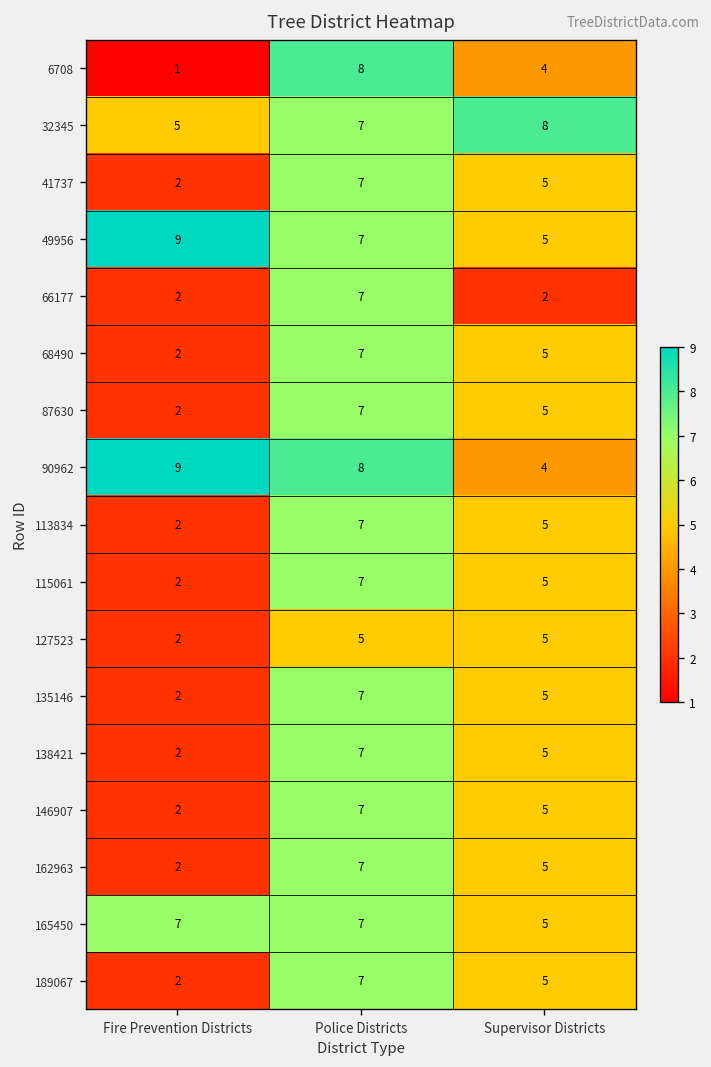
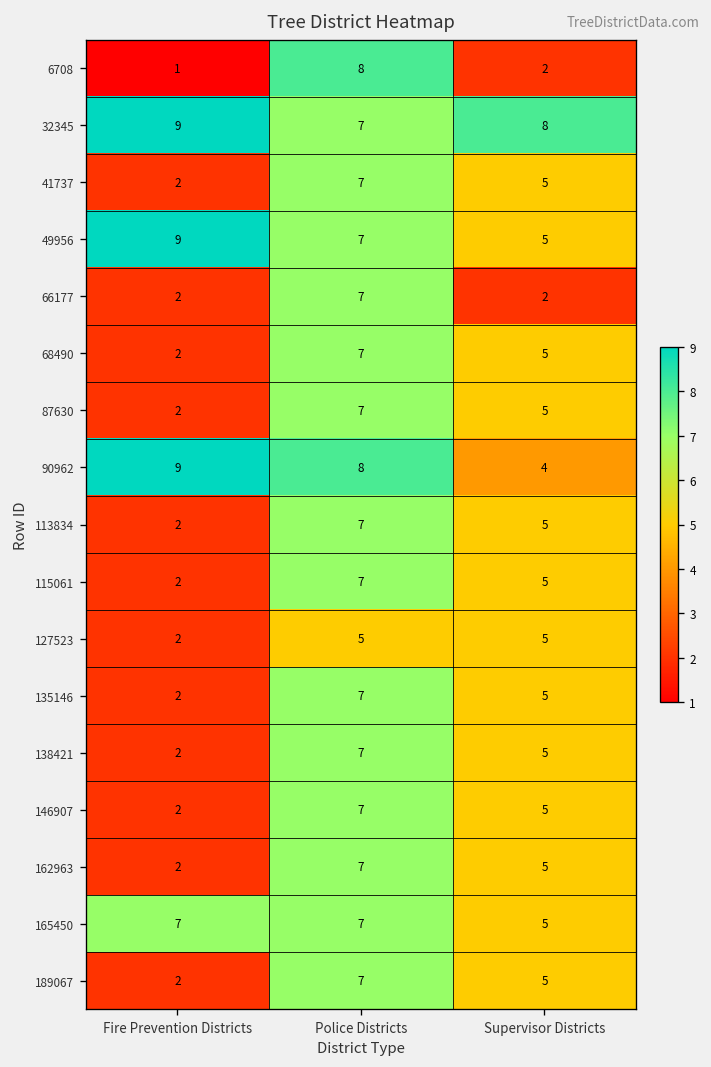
6708, Supervisor Districts: 4 -> 2
32345, Fire Prevention Districts: 5 -> 9
